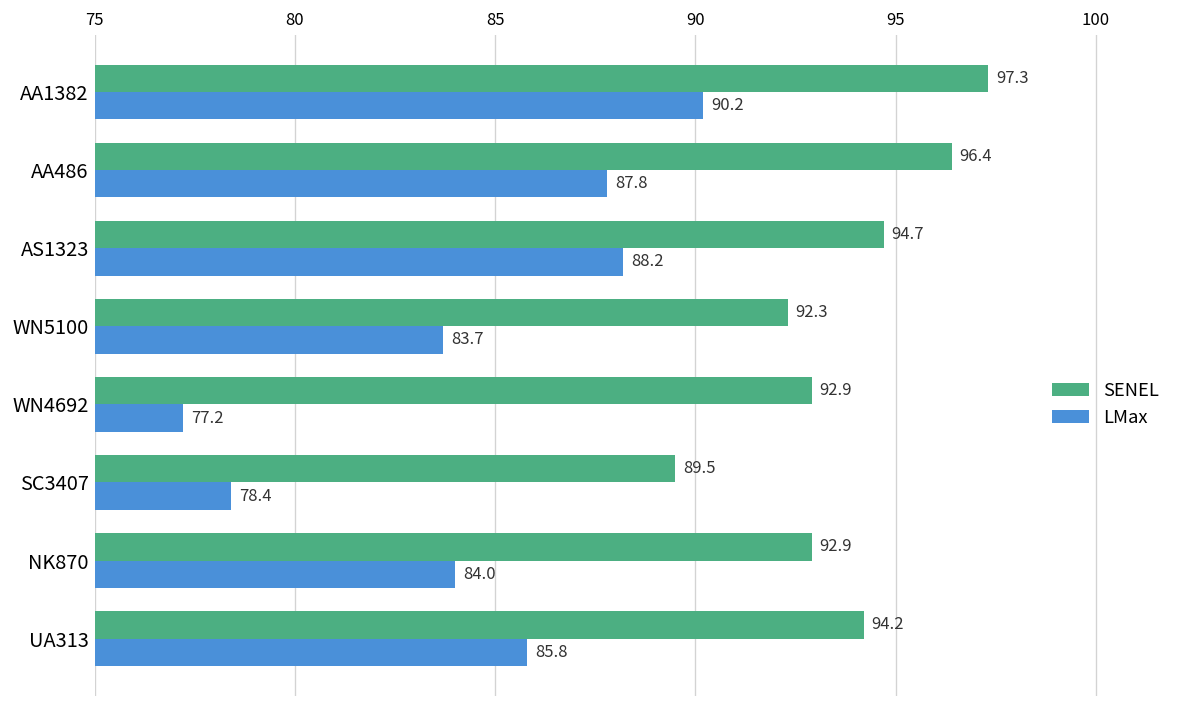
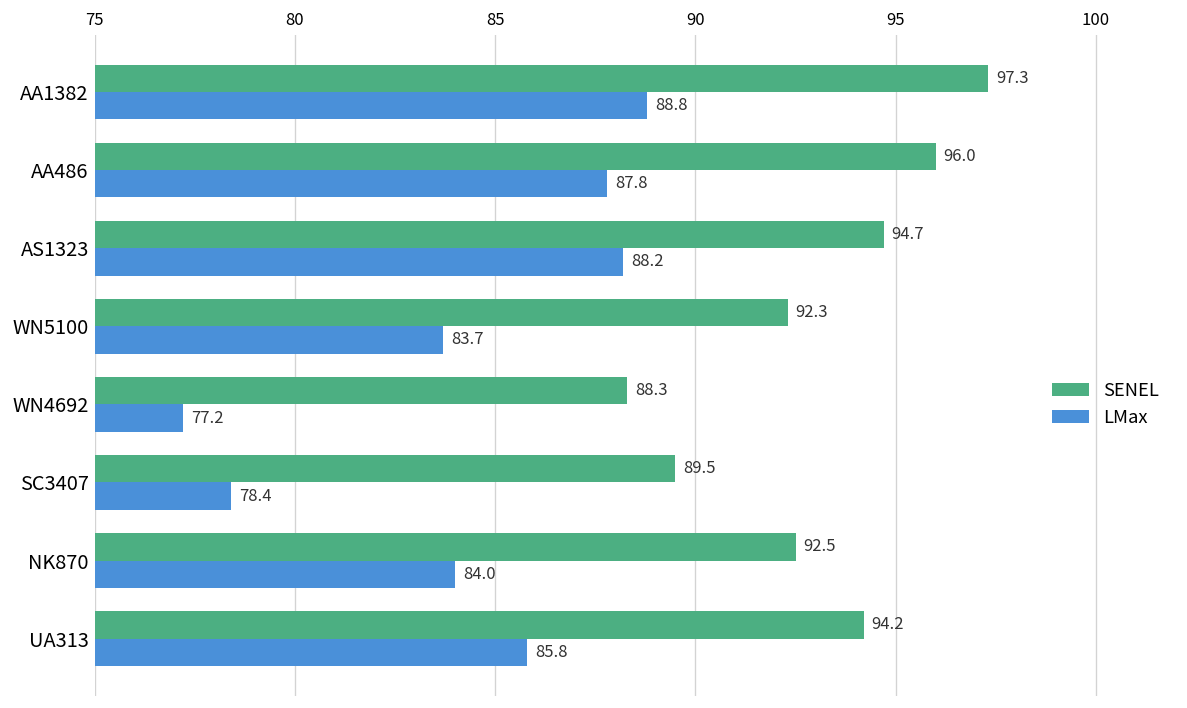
LMax, AA1382: 90.2 -> 88.8
SENEL, AA486: 96.4 -> 96.0
SENEL, WN4692: 92.9 -> 88.3
SENEL, NK870: 92.9 -> 92.5
